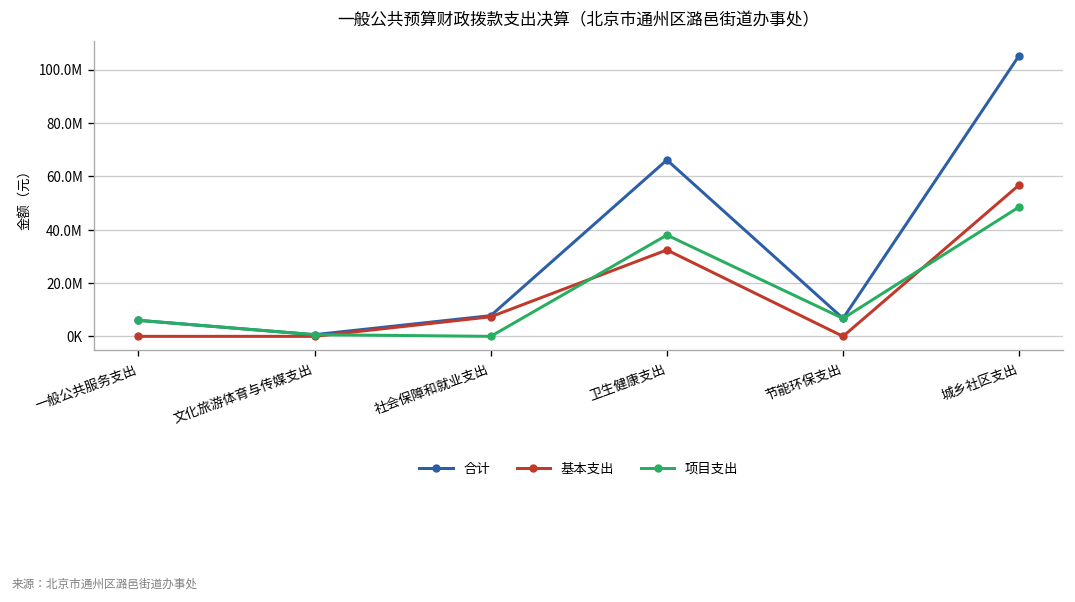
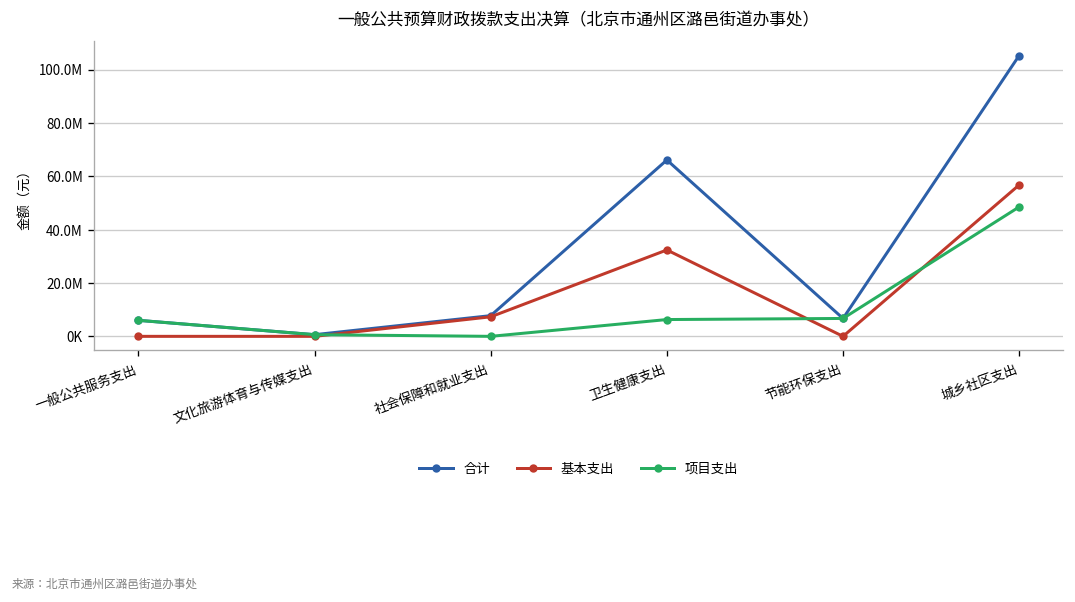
项目支出, 卫生健康支出: 38000000 -> 6000000
